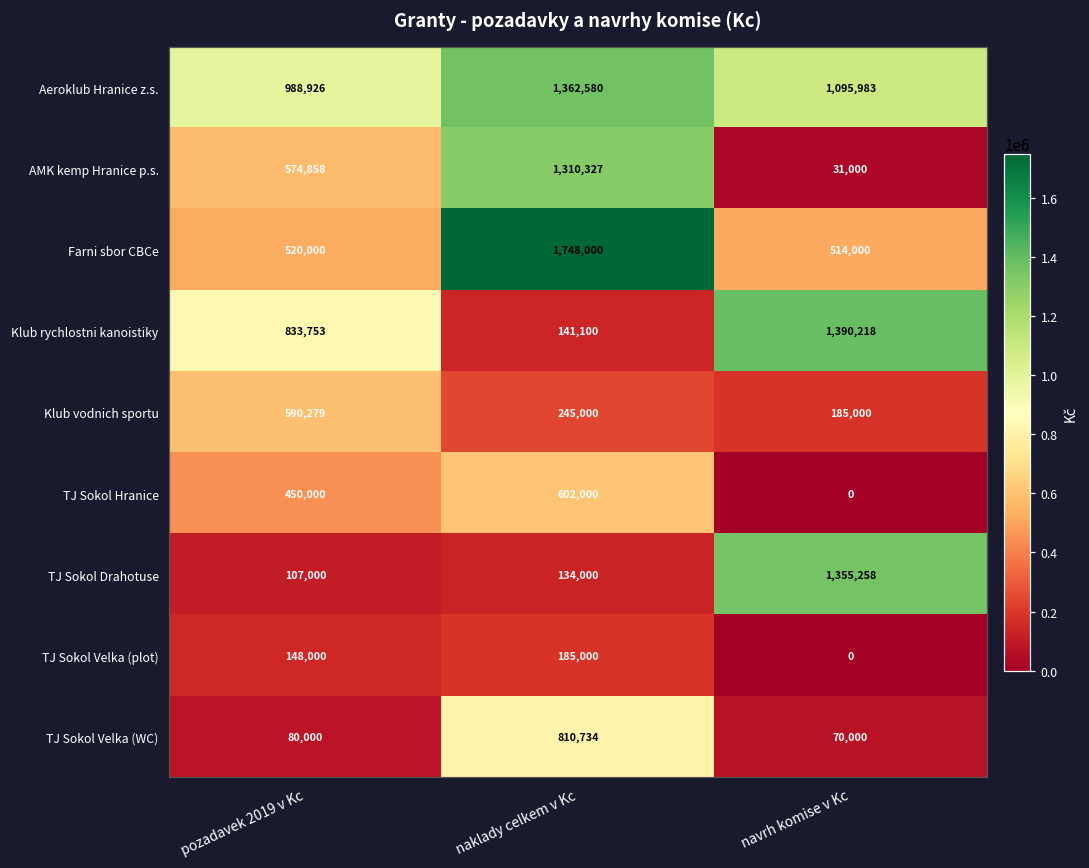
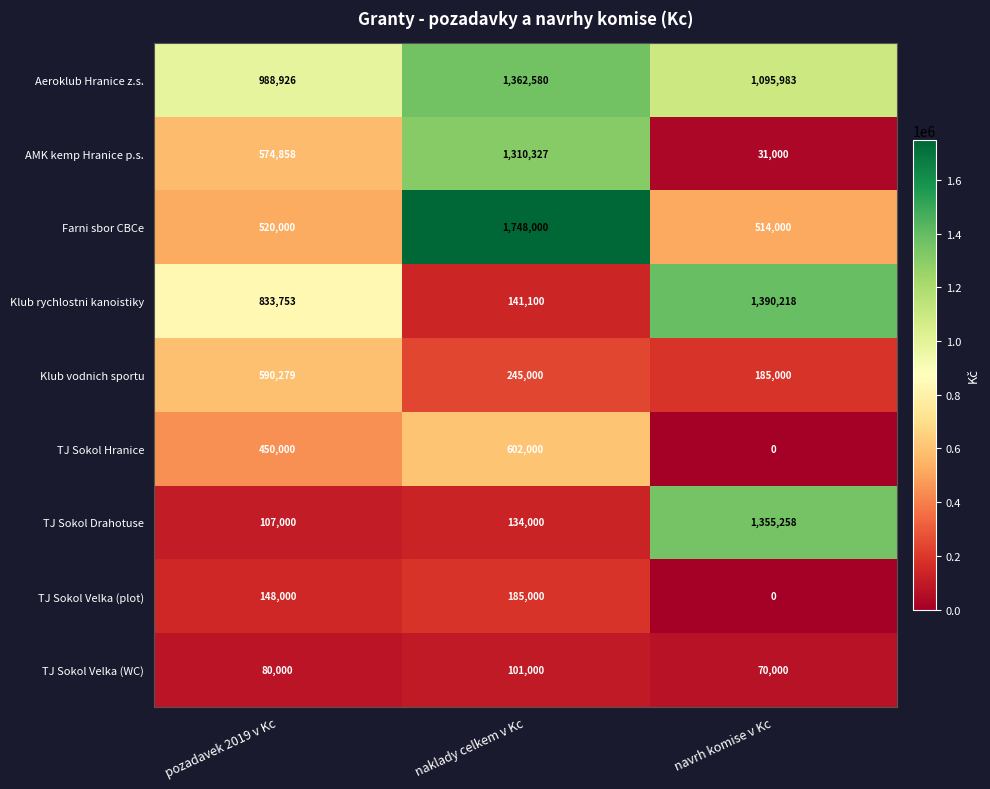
TJ Sokol Velka (WC), naklady celkem v Kc: 810,734 -> 101,000
